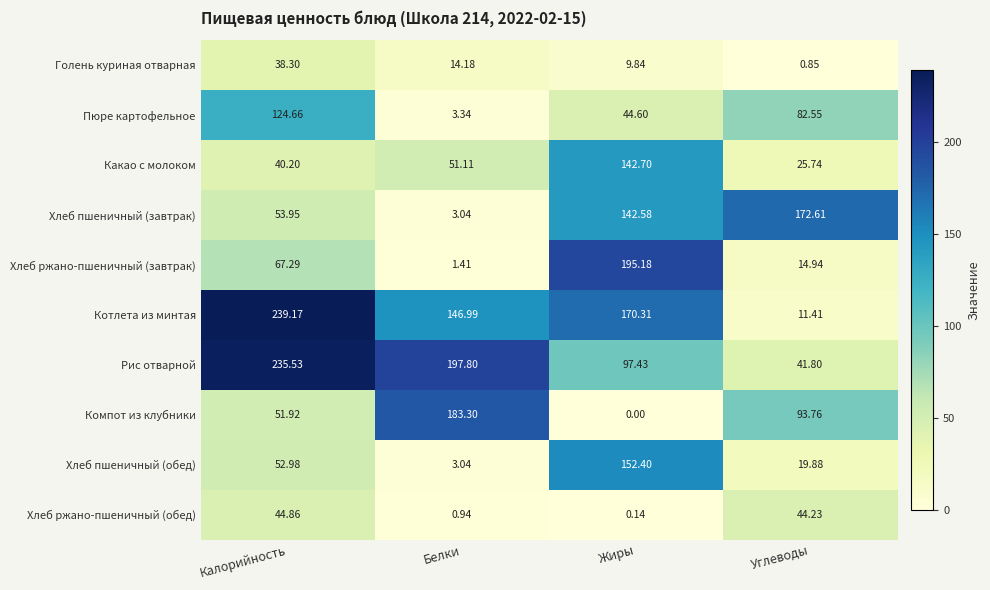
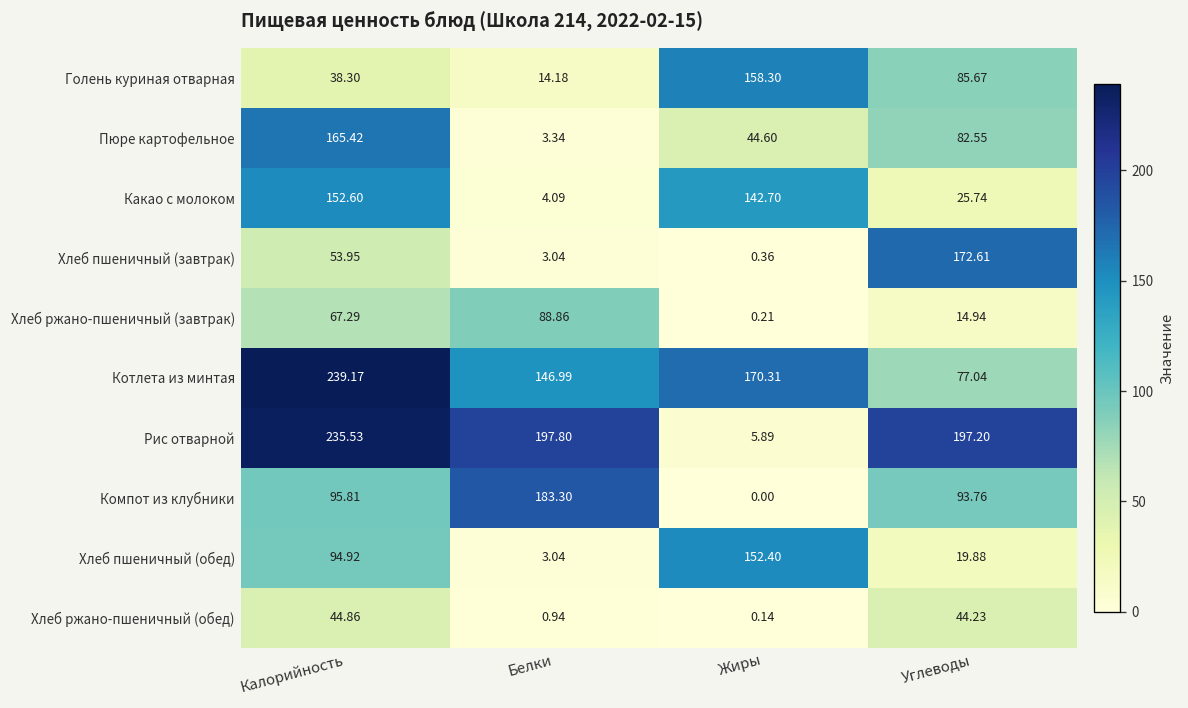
Голень куриная отварная, Жиры: 9.84 -> 158.30
Голень куриная отварная, Углеводы: 0.85 -> 85.67
Пюре картофельное, Калорийность: 124.66 -> 165.42
Какао с молоком, Калорийность: 40.20 -> 152.60
Какао с молоком, Белки: 51.11 -> 4.09
Хлеб пшеничный (завтрак), Жиры: 142.58 -> 0.36
Хлеб ржано-пшеничный (завтрак), Белки: 1.41 -> 88.86
Хлеб ржано-пшеничный (завтрак), Жиры: 195.18 -> 0.21
Котлета из минтая, Углеводы: 11.41 -> 77.04
Рис отварной, Жиры: 97.43 -> 5.89
Рис отварной, Углеводы: 41.80 -> 197.20
Компот из клубники, Калорийность: 51.92 -> 95.81
Хлеб пшеничный (обед), Калорийность: 52.98 -> 94.92
